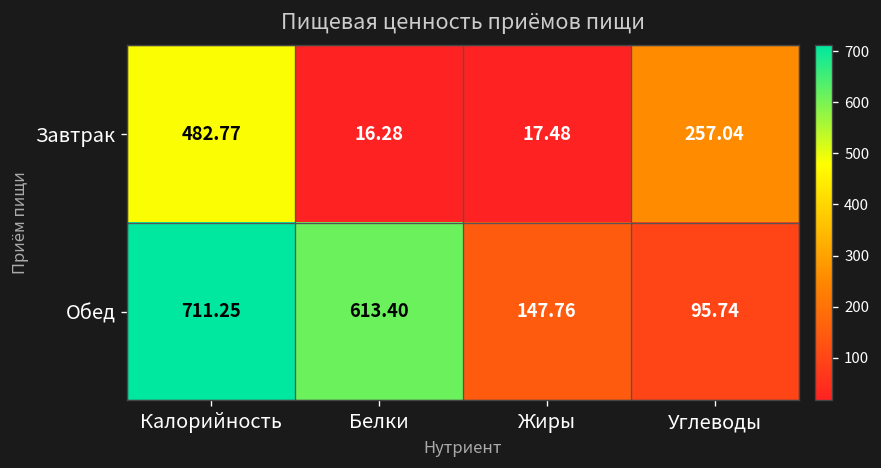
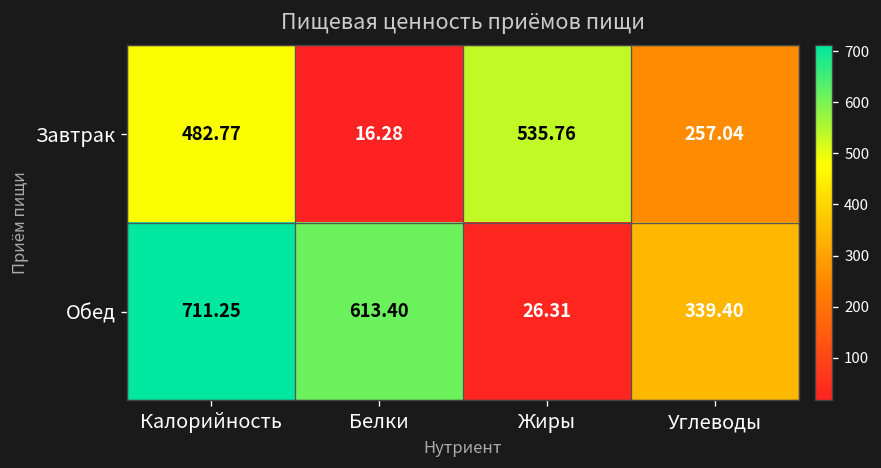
Завтрак, Жиры: 17.48 -> 535.76
Обед, Жиры: 147.76 -> 26.31
Обед, Углеводы: 95.74 -> 339.40
